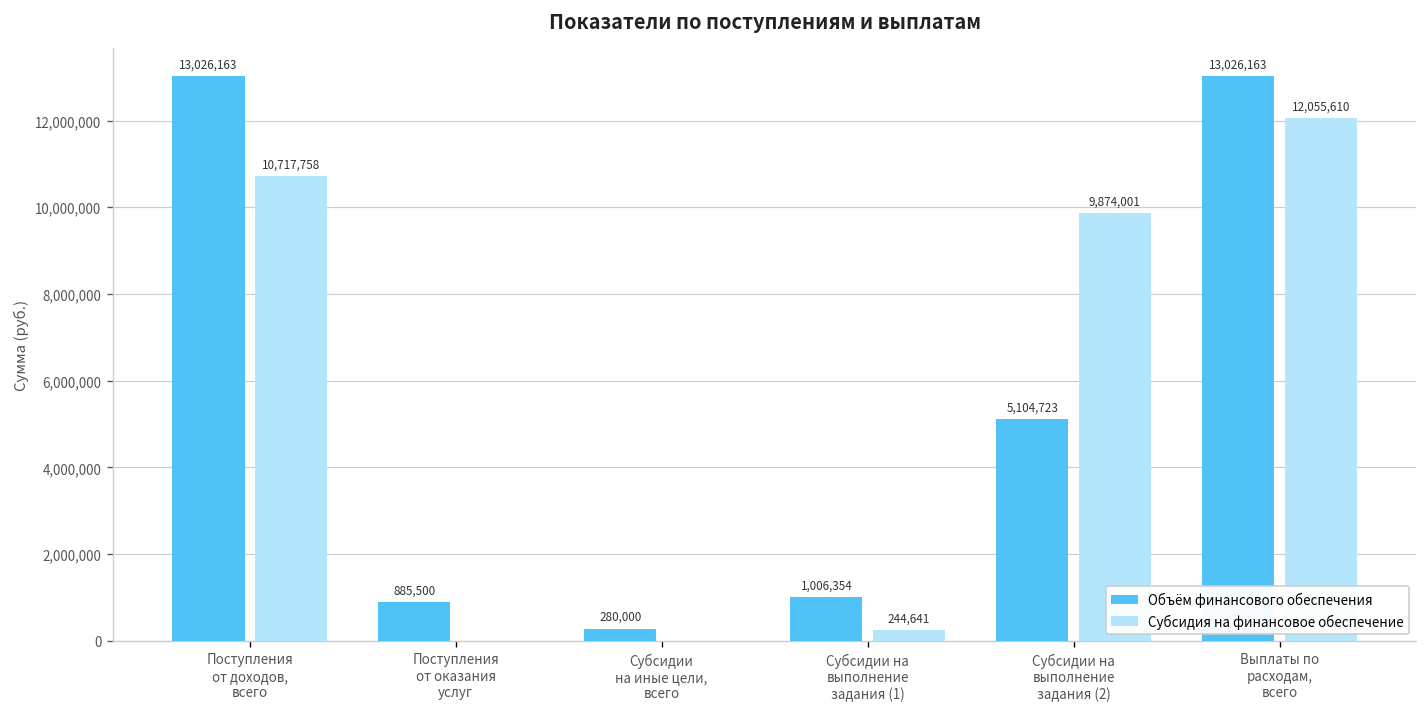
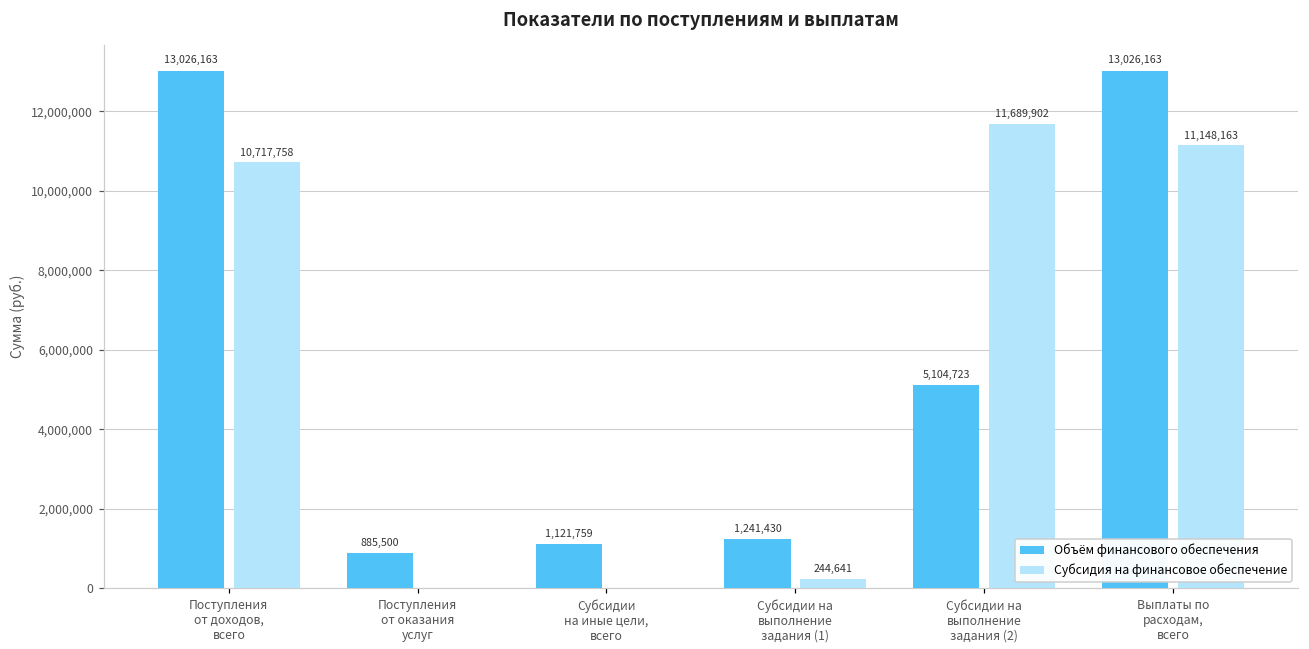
Объём финансового обеспечения, Субсидии на иные цели, всего: 280,000 -> 1,121,759
Объём финансового обеспечения, Субсидии на выполнение задания (1): 1,006,354 -> 1,241,430
Субсидия на финансовое обеспечение, Субсидии на выполнение задания (2): 9,874,001 -> 11,689,902
Субсидия на финансовое обеспечение, Выплаты по расходам, всего: 12,055,610 -> 11,148,163
